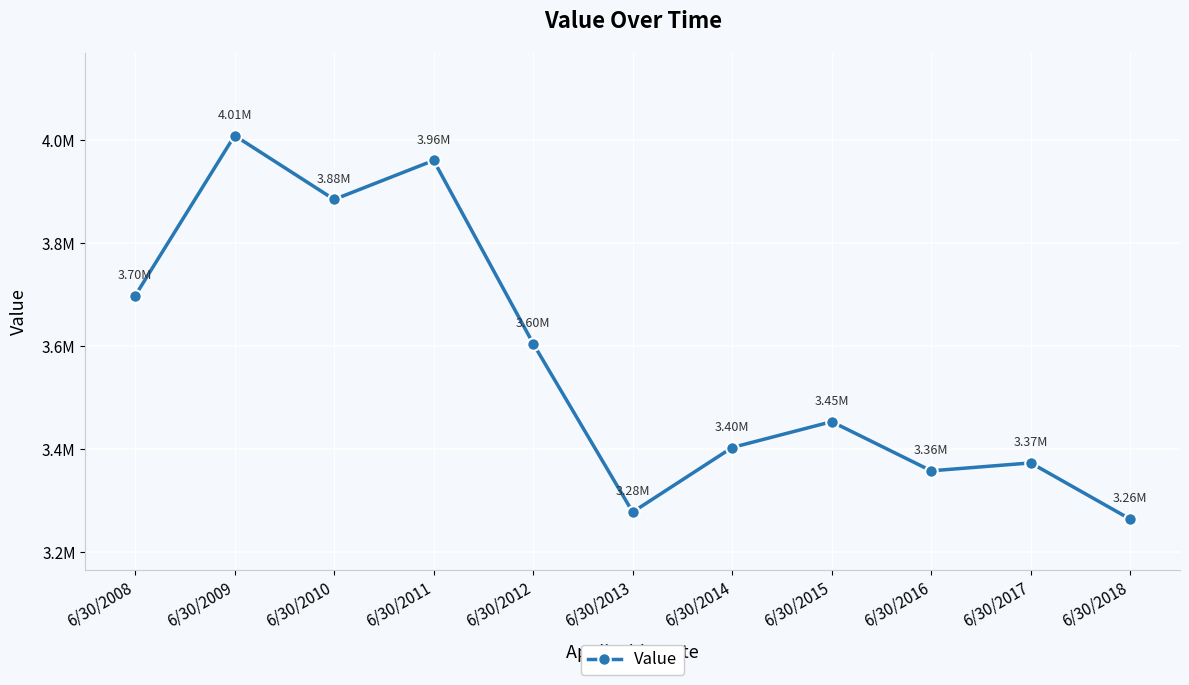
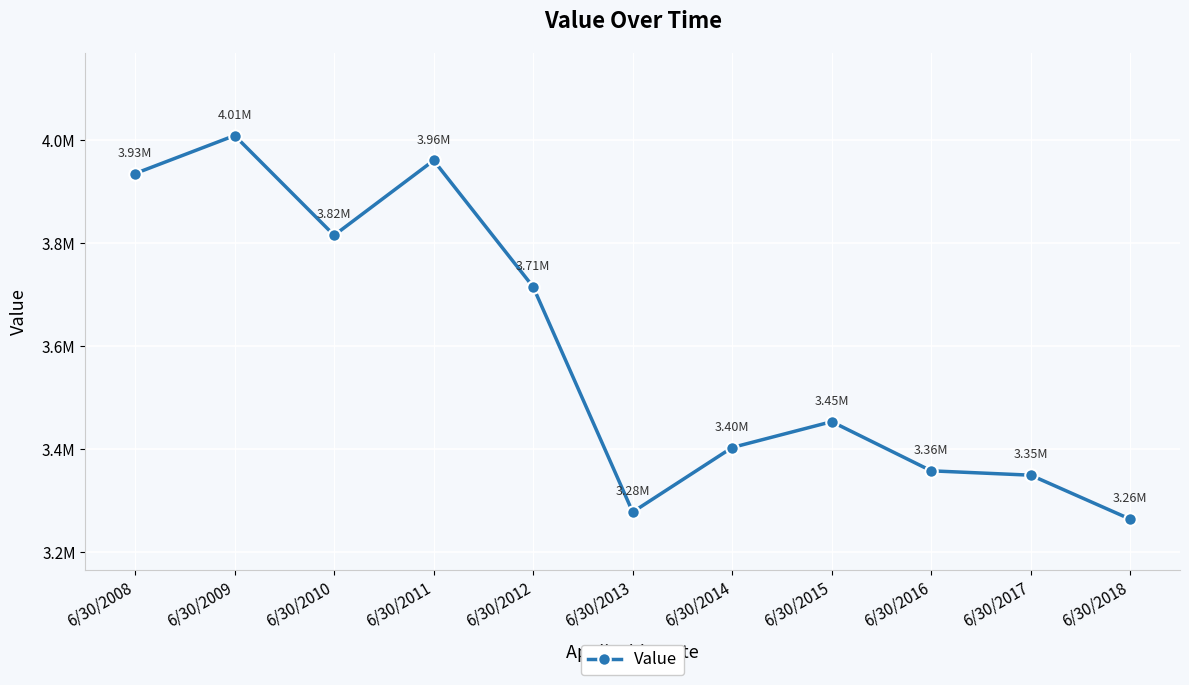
6/30/2008: 3.70M -> 3.93M
6/30/2010: 3.88M -> 3.82M
6/30/2012: 3.60M -> 3.71M
6/30/2017: 3.37M -> 3.35M
